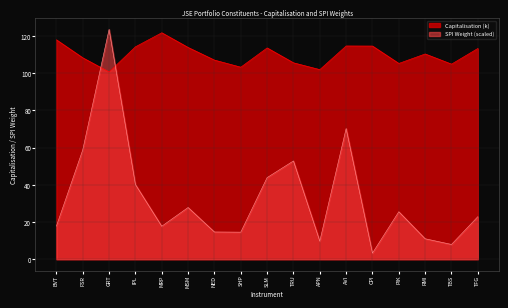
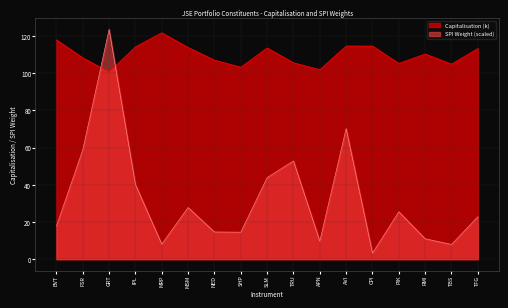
SPI Weight (scaled), MRP: 18 -> 8
